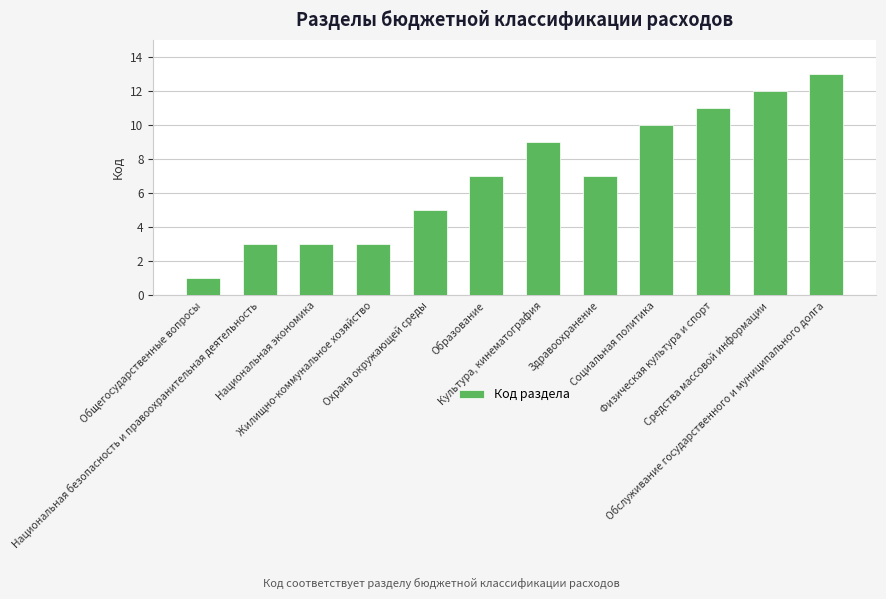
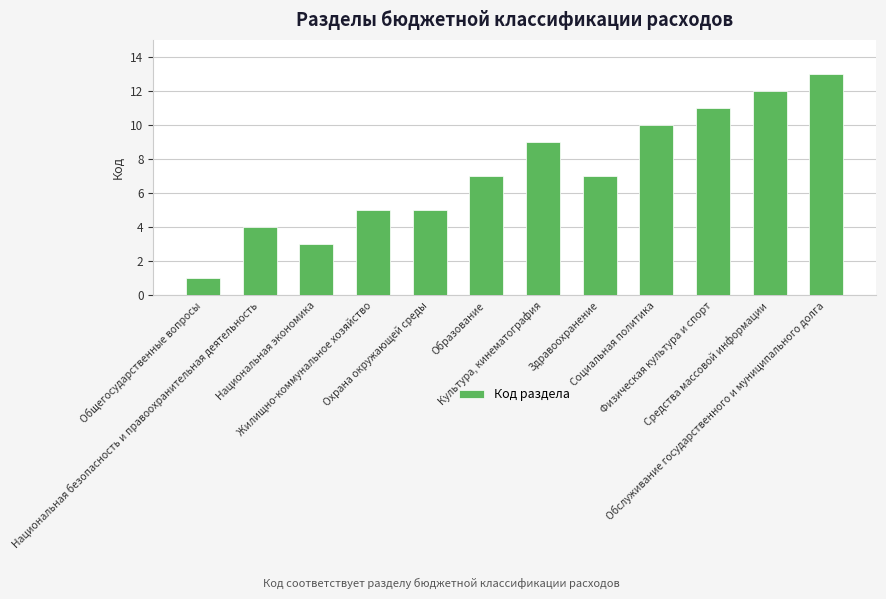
Национальная безопасность и правоохранительная деятельность: 3 -> 4
Жилищно-коммунальное хозяйство: 3 -> 5
